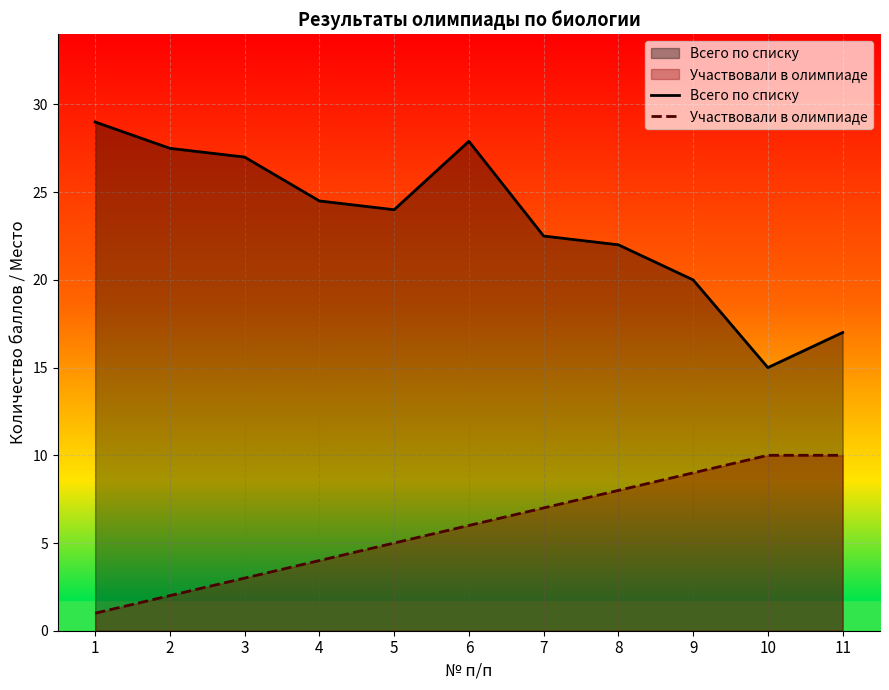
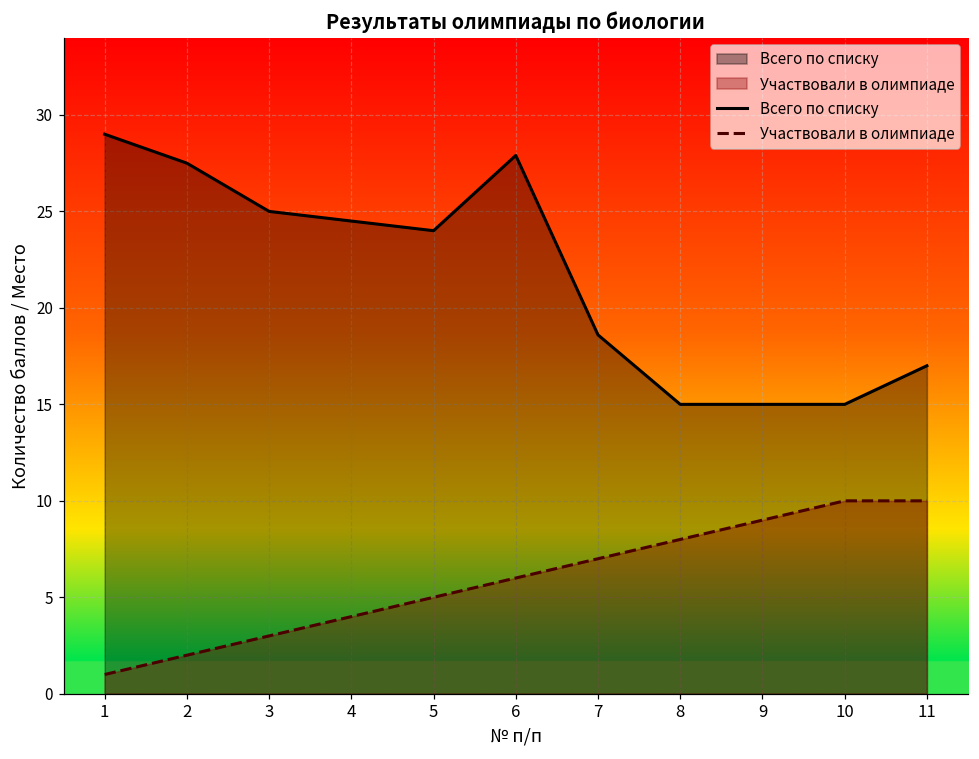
Всего по списку, 3: 27 -> 25
Всего по списку, 7: 22.5 -> 18.6
Всего по списку, 8: 22 -> 15
Всего по списку, 9: 20 -> 15
